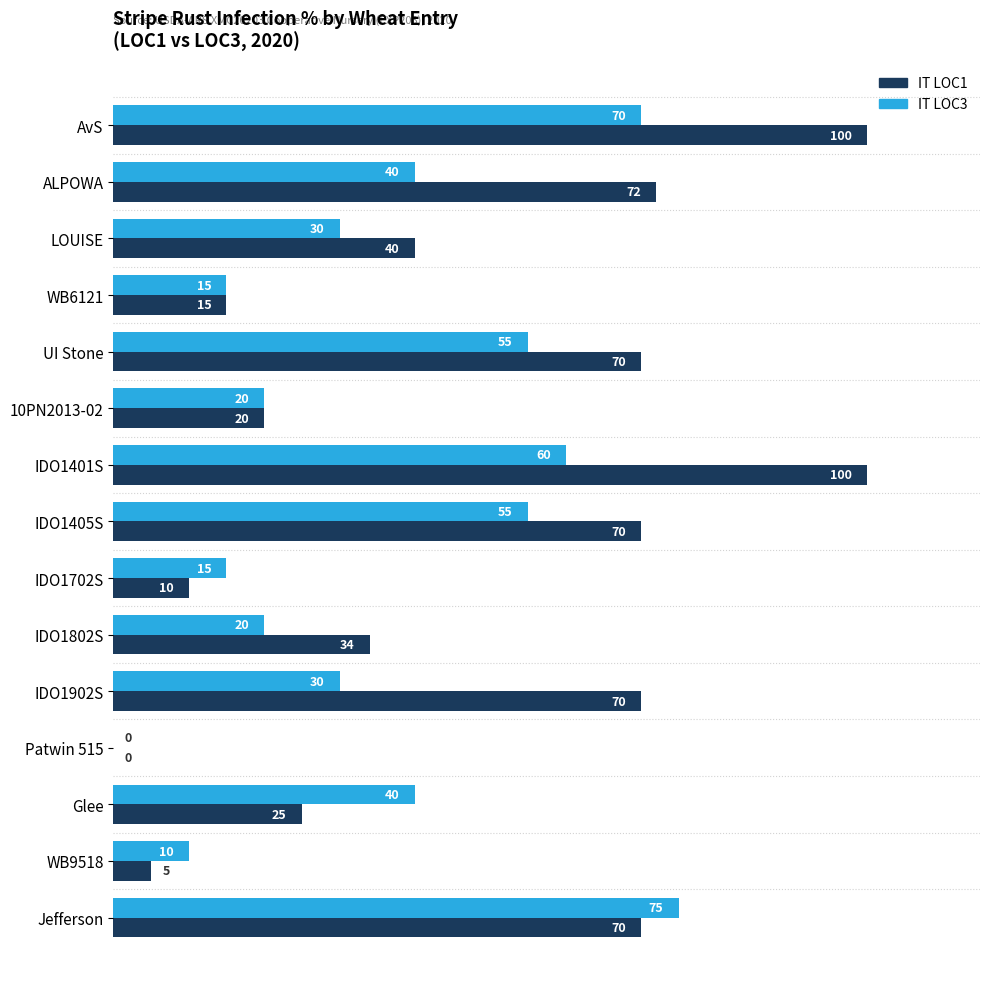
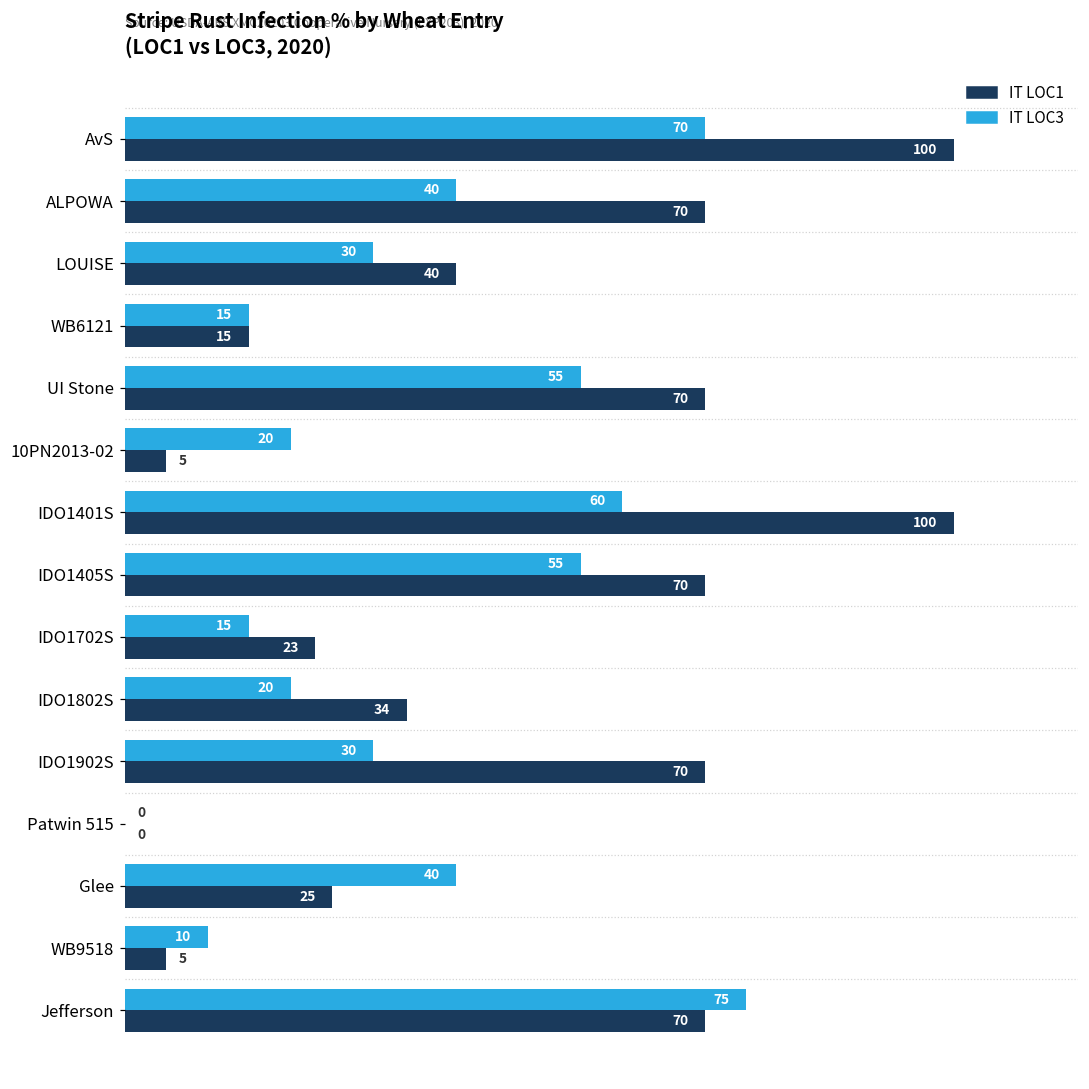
IT LOC1, ALPOWA: 72 -> 70
IT LOC1, 10PN2013-02: 20 -> 5
IT LOC1, IDO1702S: 10 -> 23
